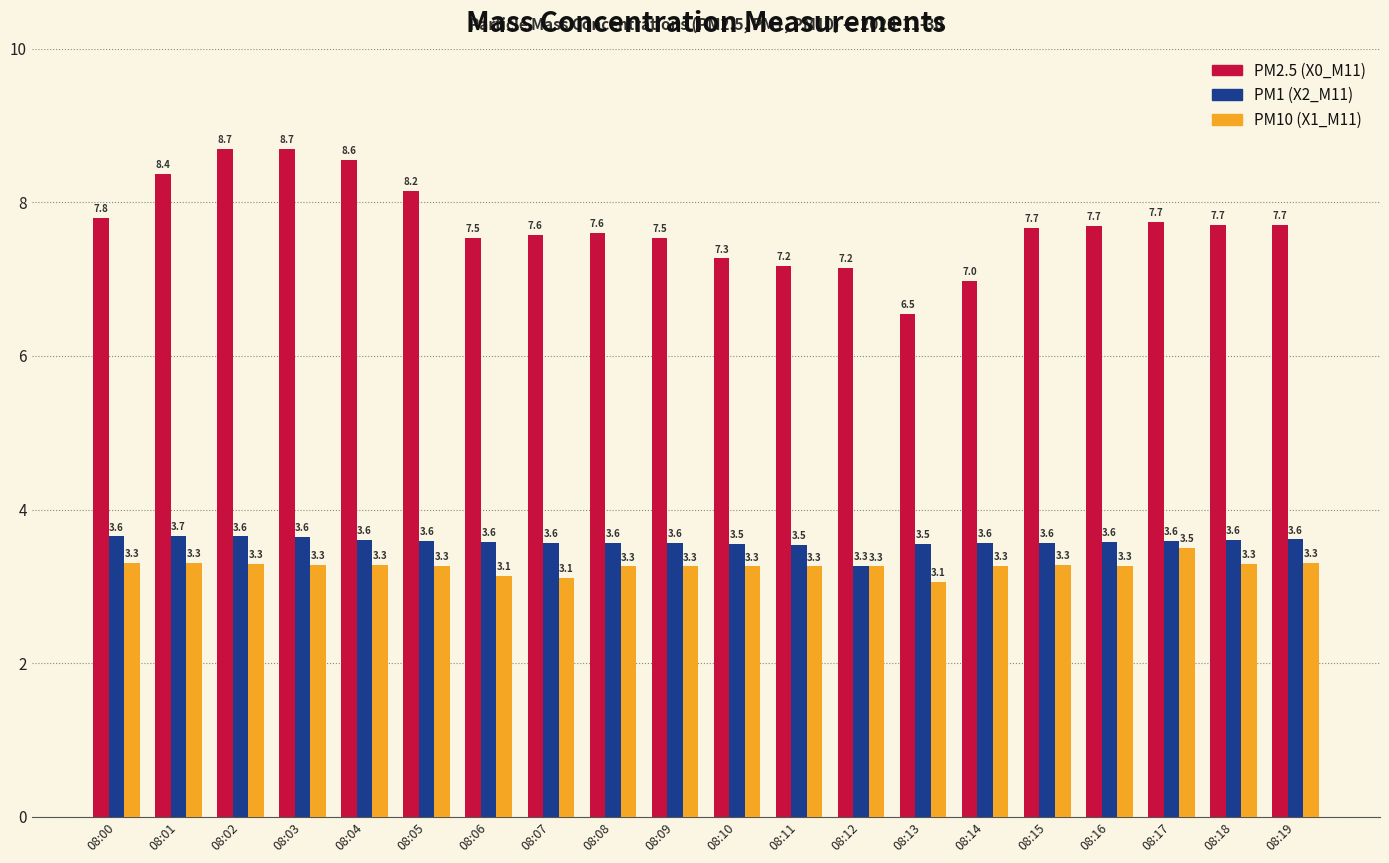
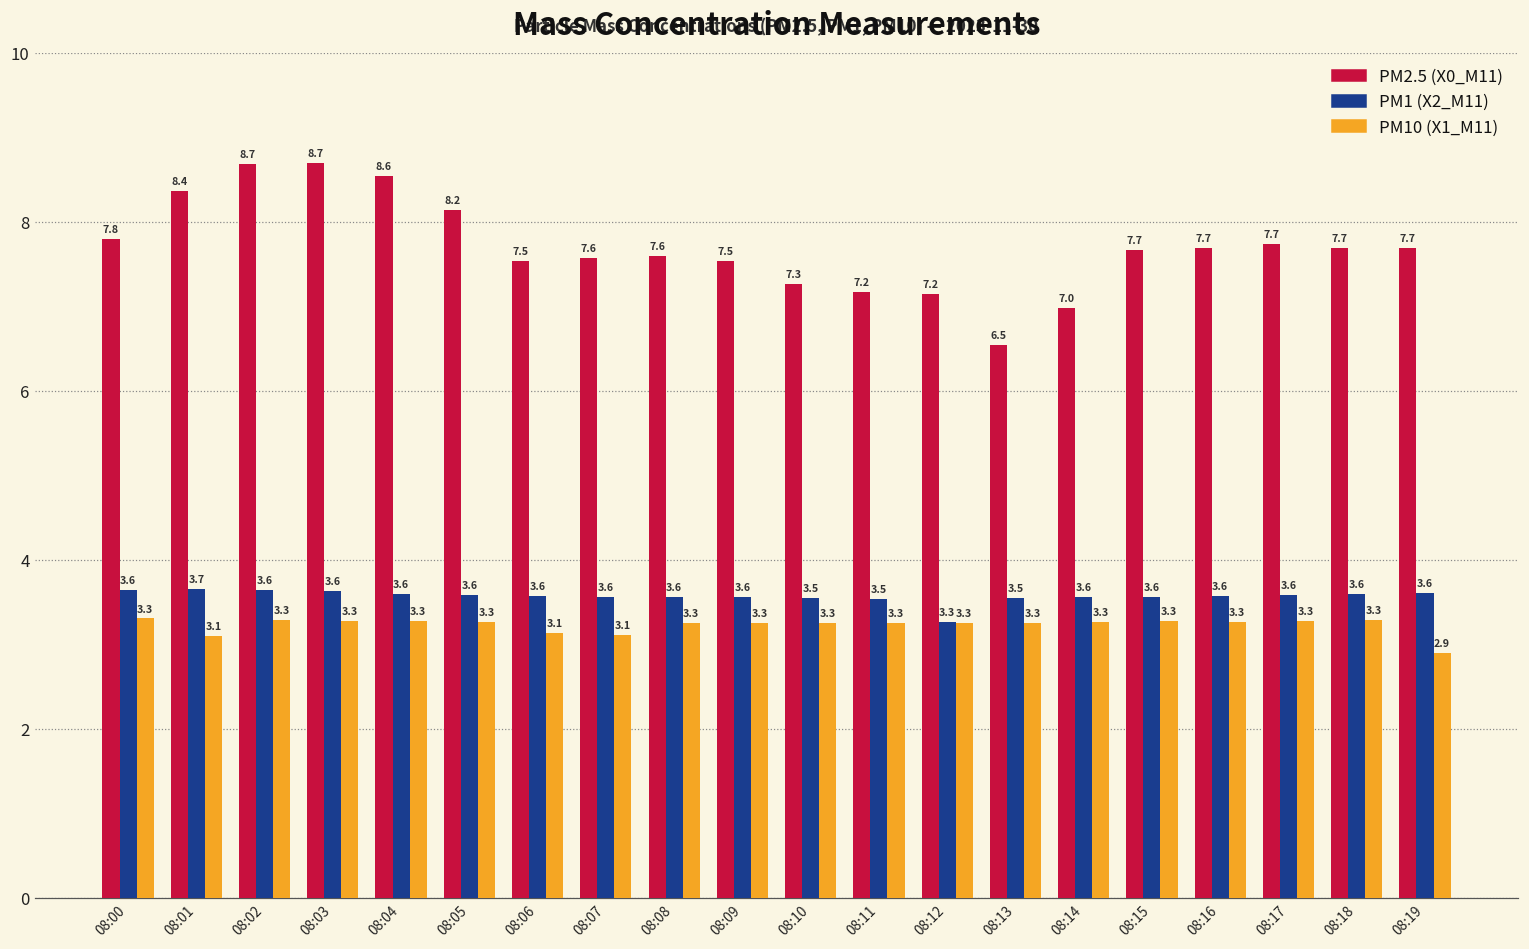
PM10 (X1_M11), 08:01: 3.3 -> 3.1
PM10 (X1_M11), 08:13: 3.1 -> 3.3
PM10 (X1_M11), 08:17: 3.5 -> 3.3
PM10 (X1_M11), 08:19: 3.3 -> 2.9
